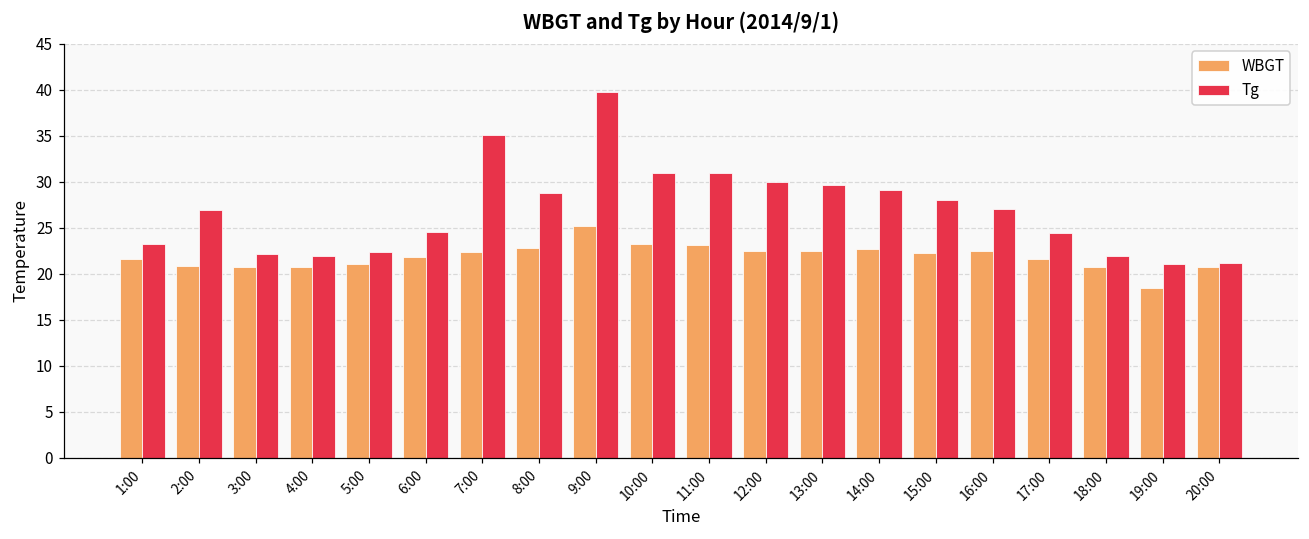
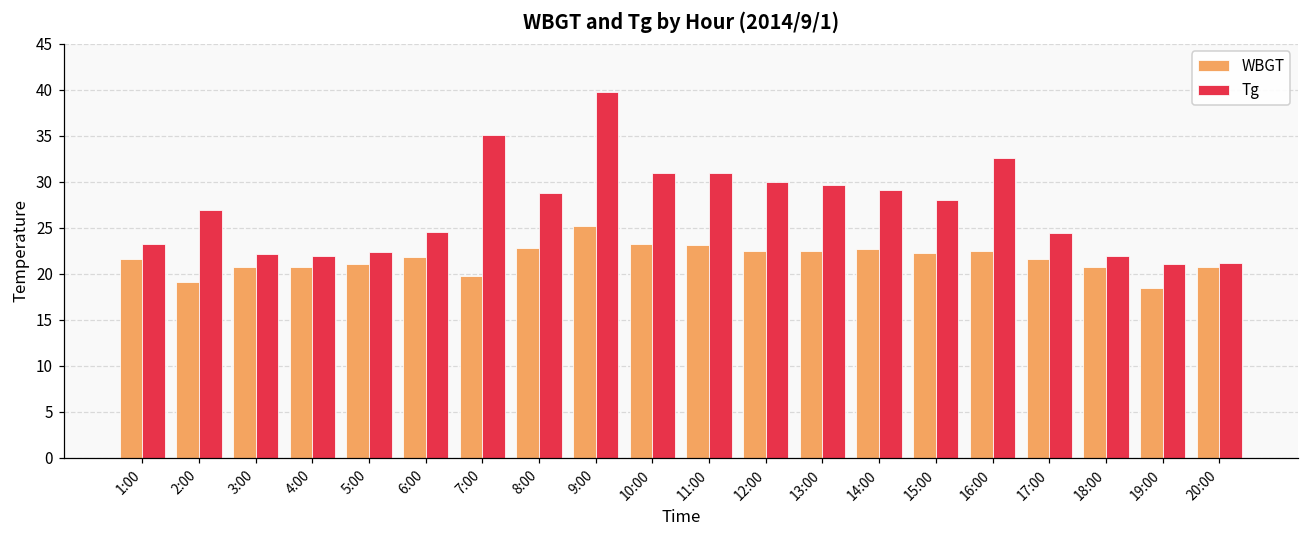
WBGT, 2:00: 21 -> 19
WBGT, 7:00: 22 -> 20
Tg, 16:00: 27 -> 33
